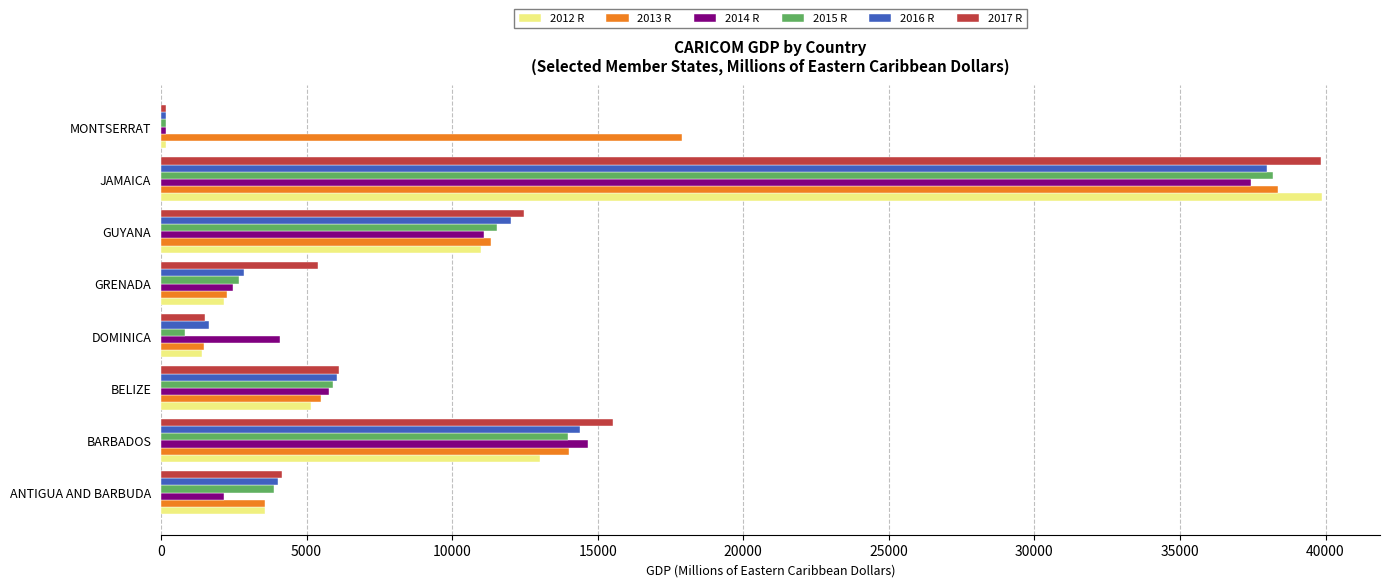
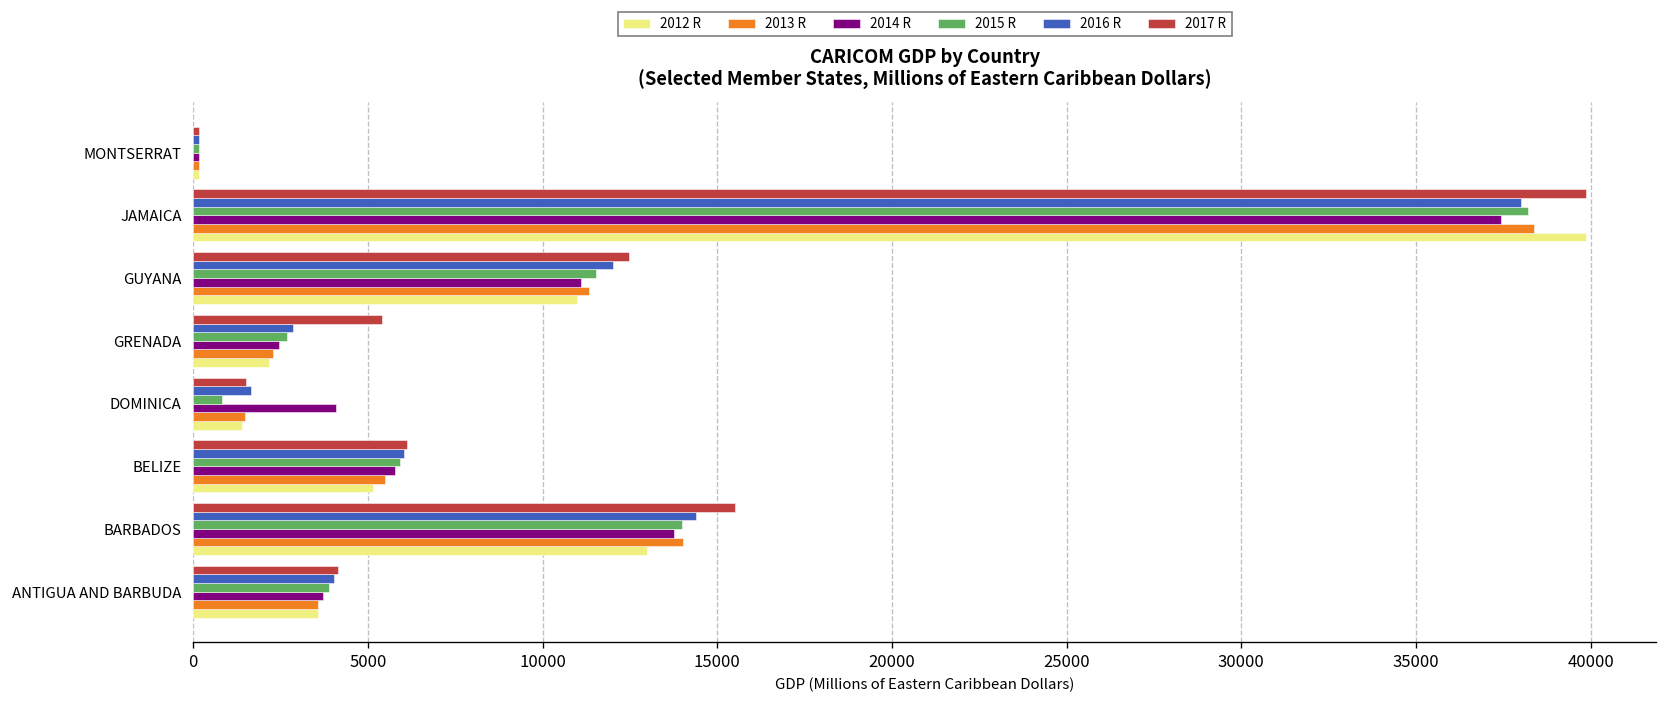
2013 R, MONTSERRAT: 17900 -> 200
2014 R, BARBADOS: 14700 -> 13800
2014 R, ANTIGUA AND BARBUDA: 2200 -> 3700
